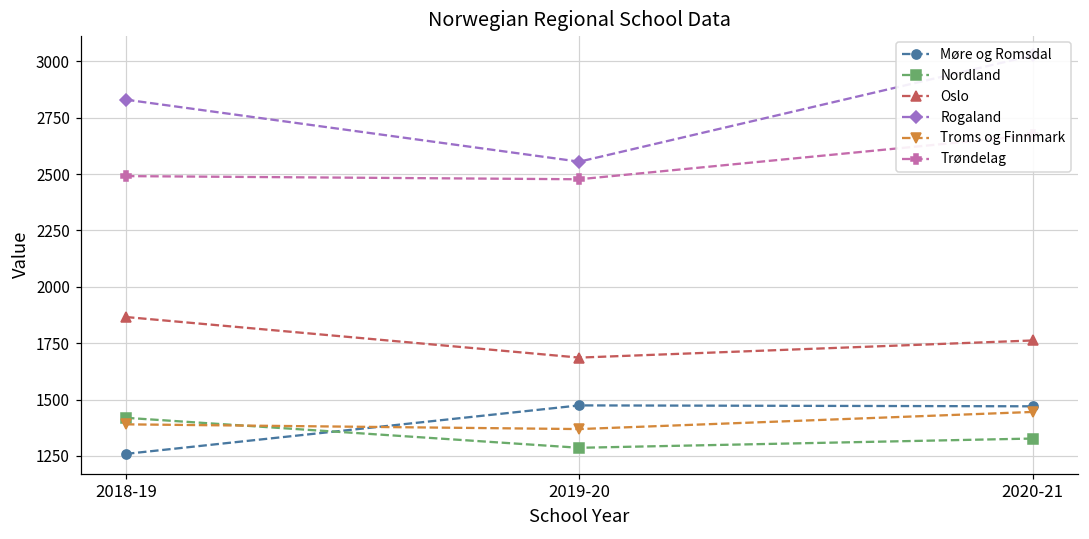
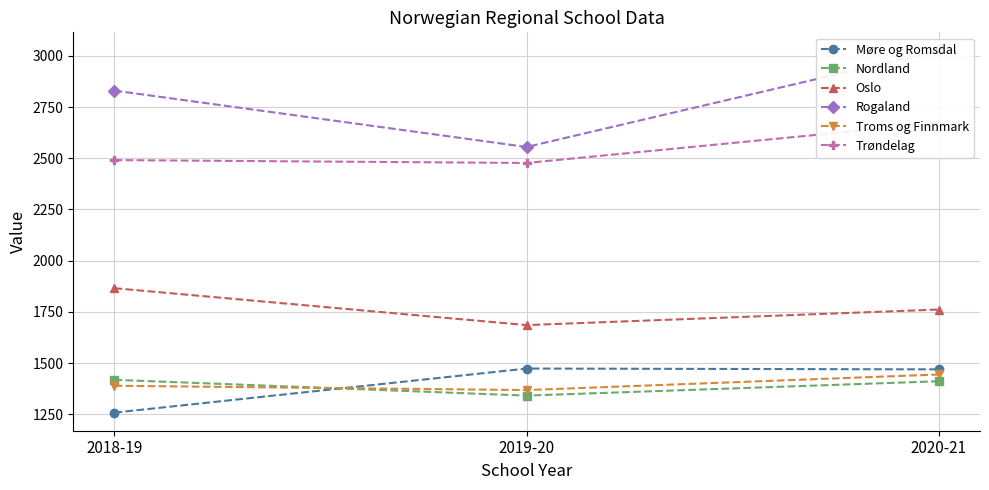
Nordland, 2019-20: 1290 -> 1340
Nordland, 2020-21: 1330 -> 1410
